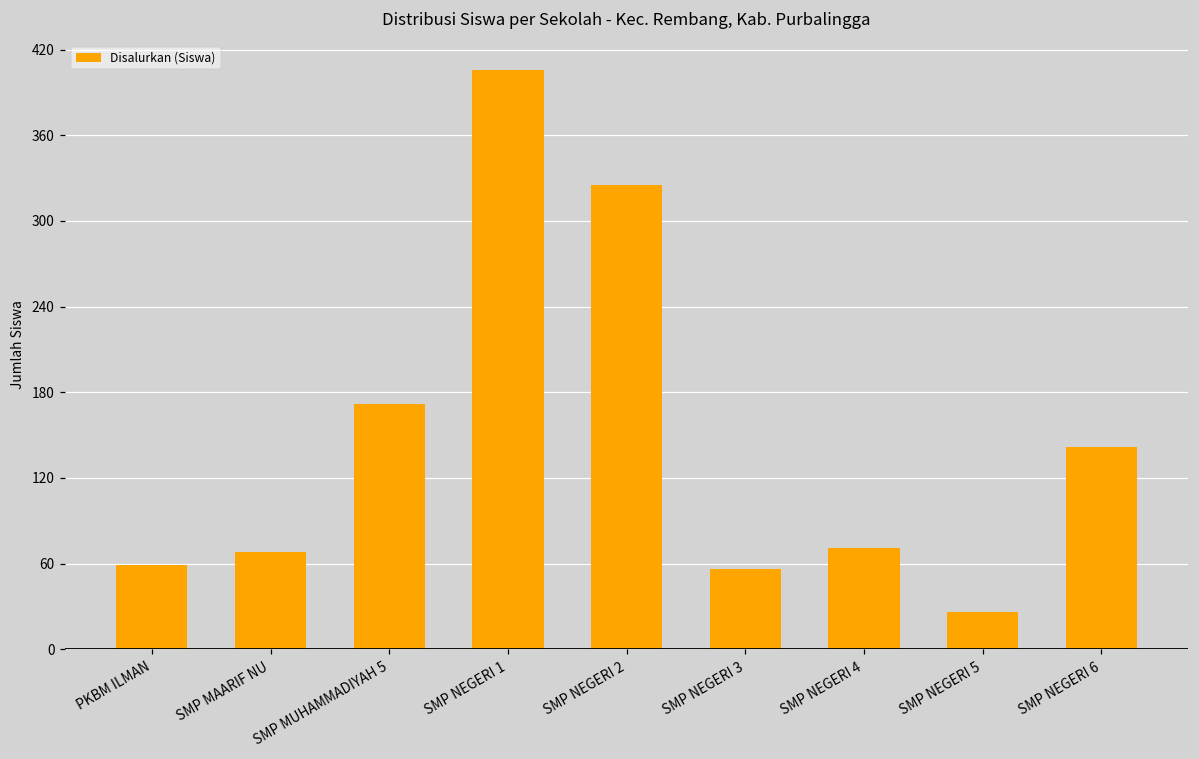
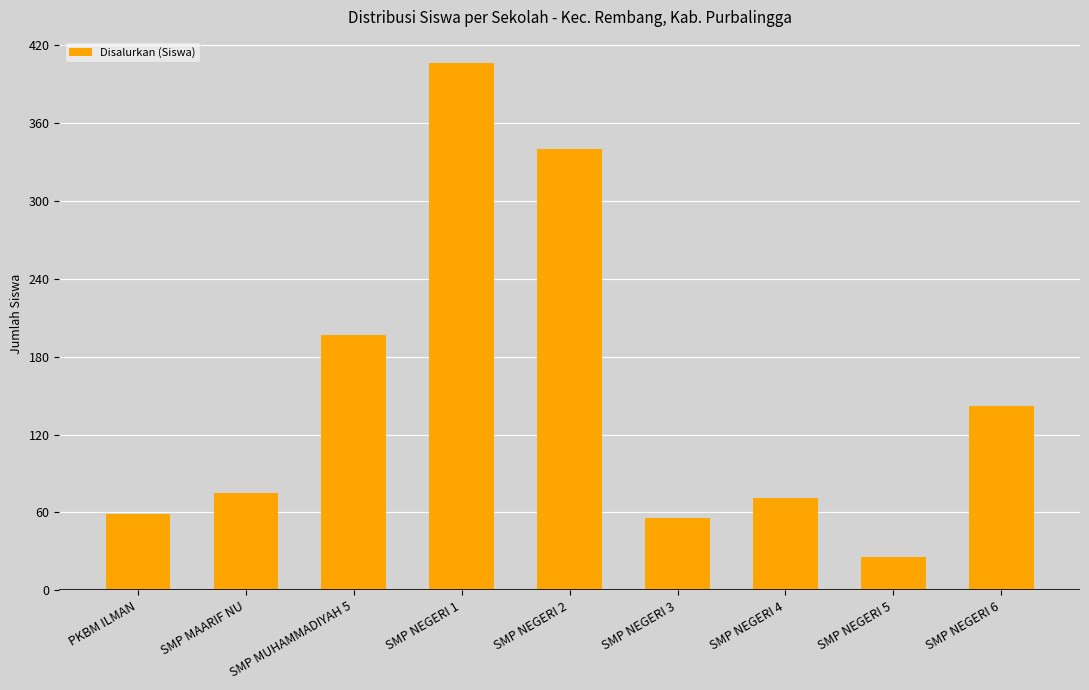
SMP MAARIF NU: 68 -> 75
SMP MUHAMMADIYAH 5: 172 -> 197
SMP NEGERI 2: 325 -> 340
